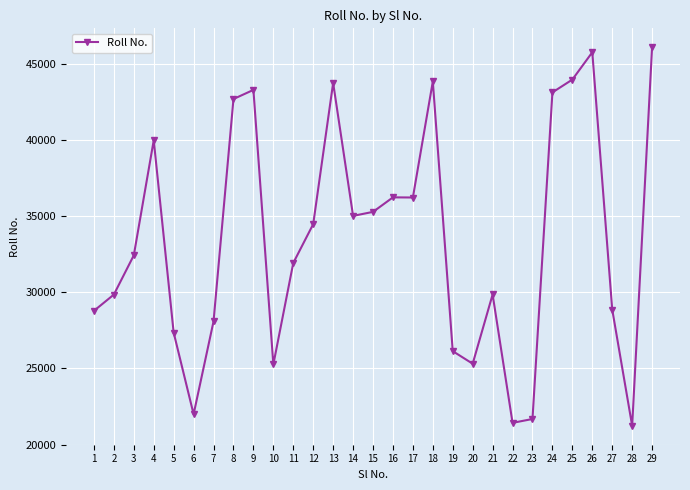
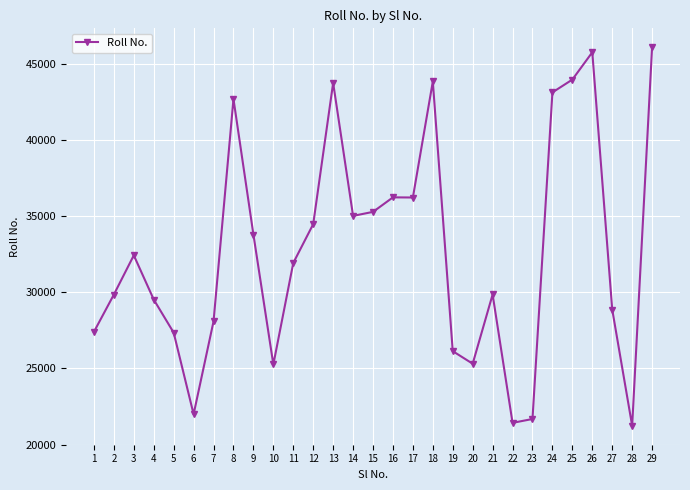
1: 28800 -> 27400
4: 40000 -> 29500
9: 43300 -> 33800
